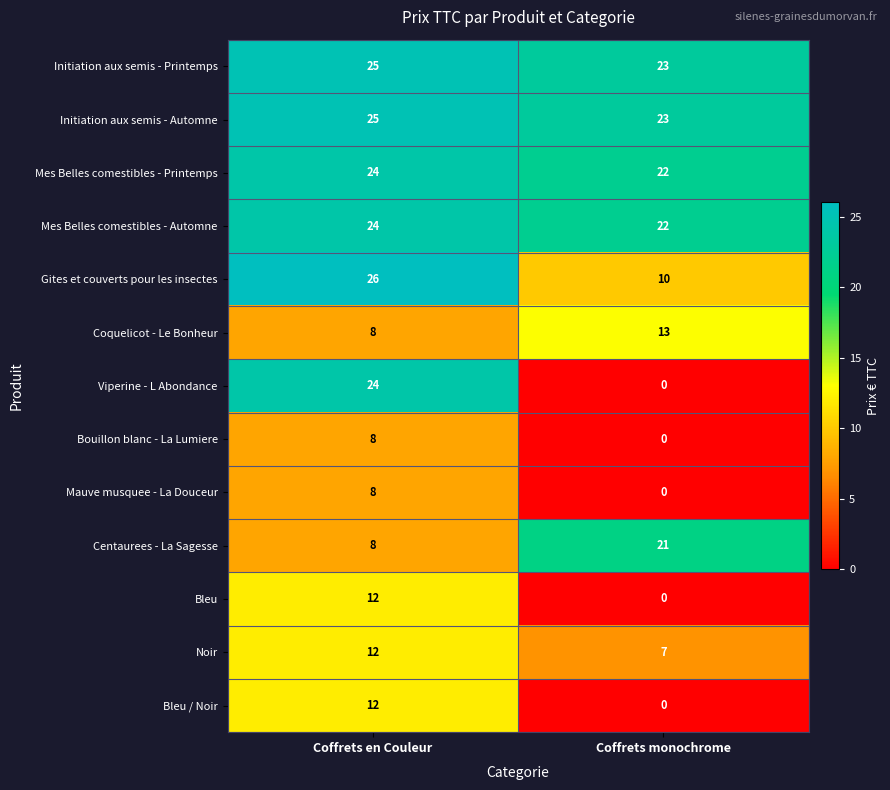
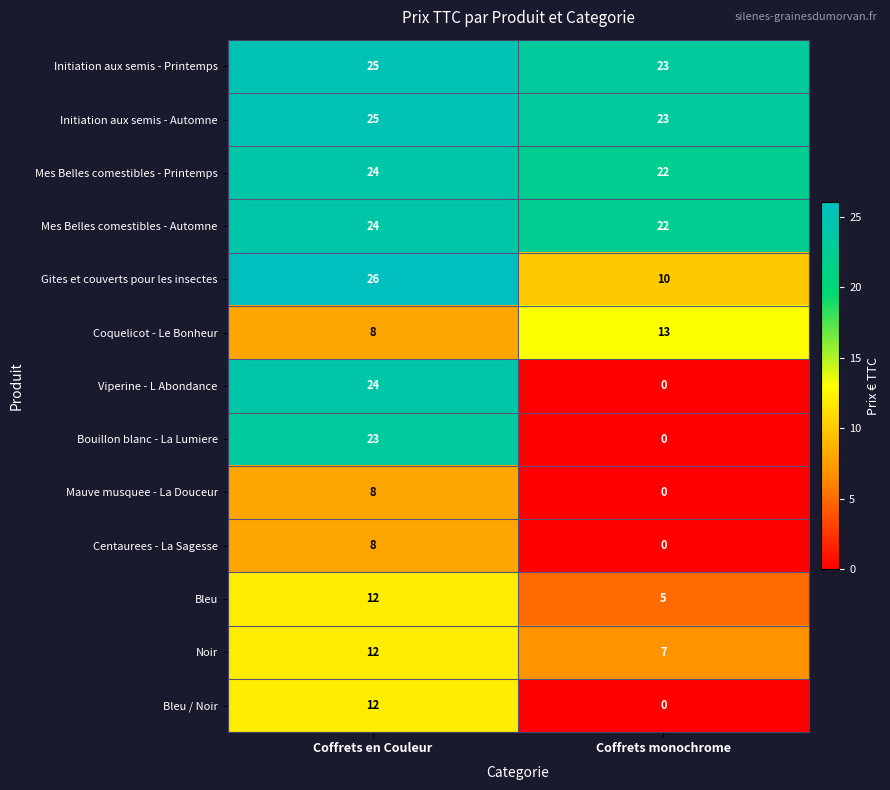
Bouillon blanc - La Lumiere, Coffrets en Couleur: 8 -> 23
Centaurees - La Sagesse, Coffrets monochrome: 21 -> 0
Bleu, Coffrets monochrome: 0 -> 5
